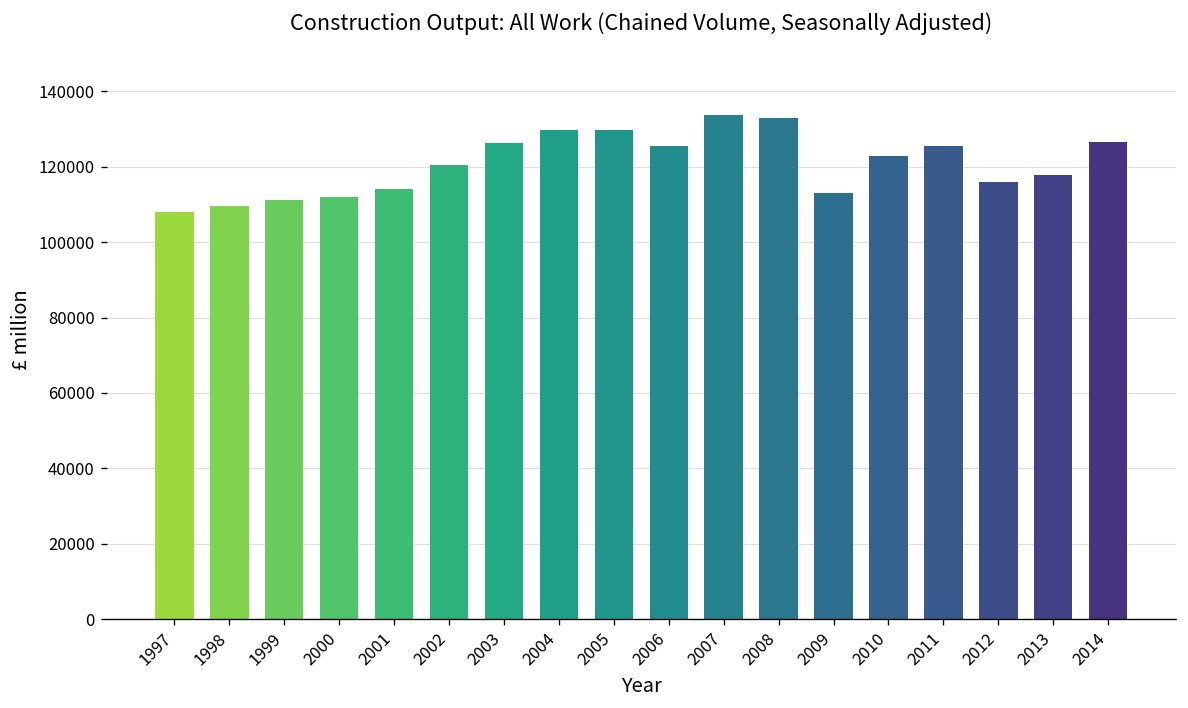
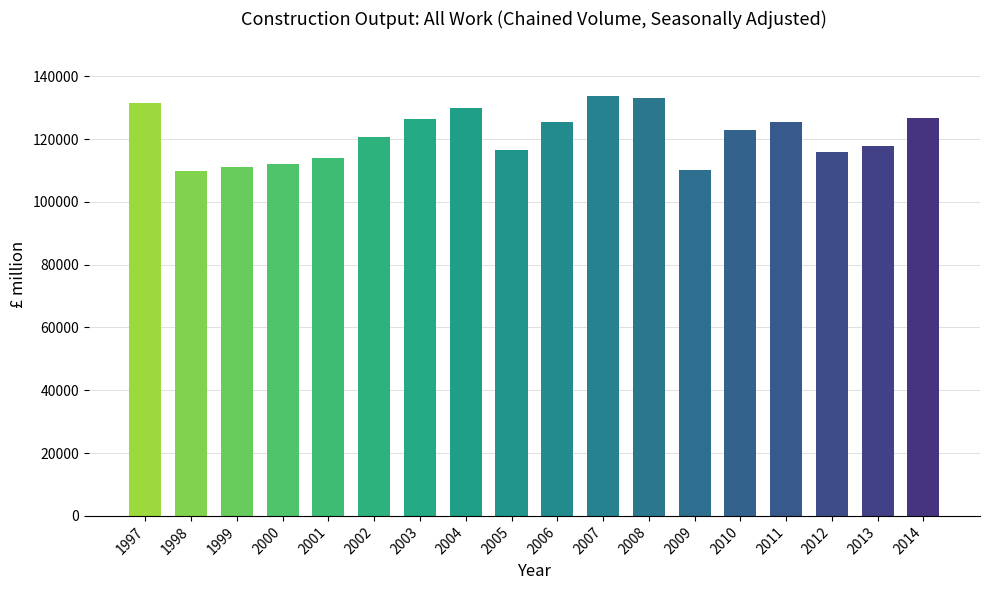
1997: 108000 -> 131000
2005: 130000 -> 117000
2009: 113000 -> 110000
